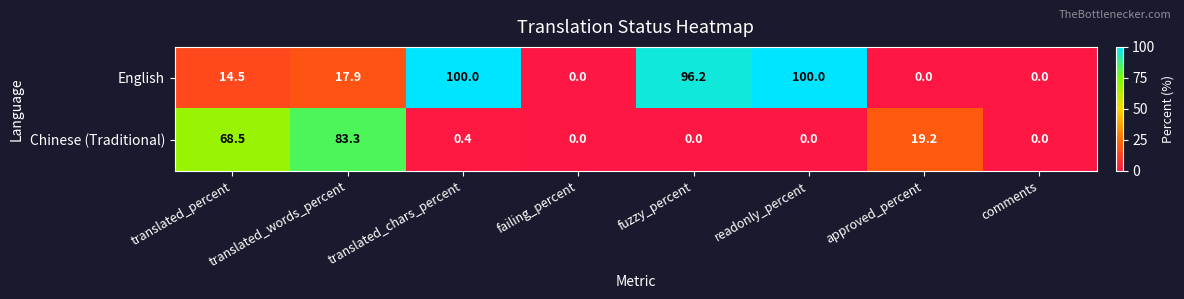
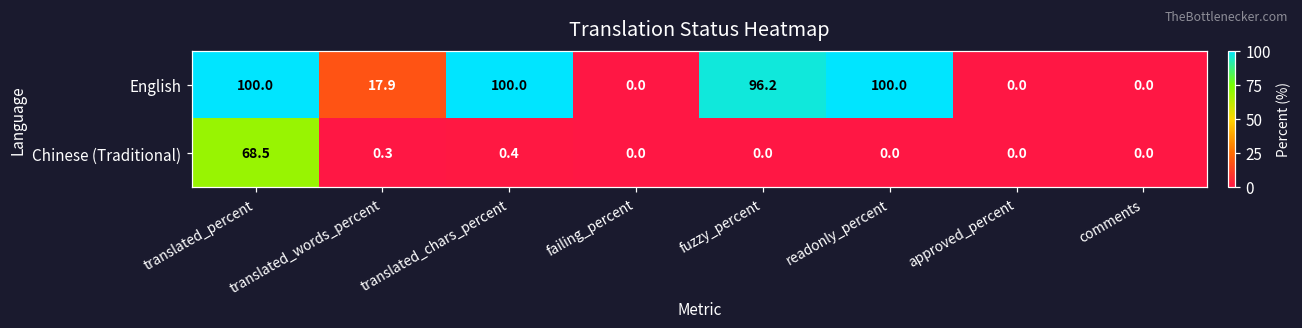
English, translated_percent: 14.5 -> 100.0
Chinese (Traditional), translated_words_percent: 83.3 -> 0.3
Chinese (Traditional), approved_percent: 19.2 -> 0.0
